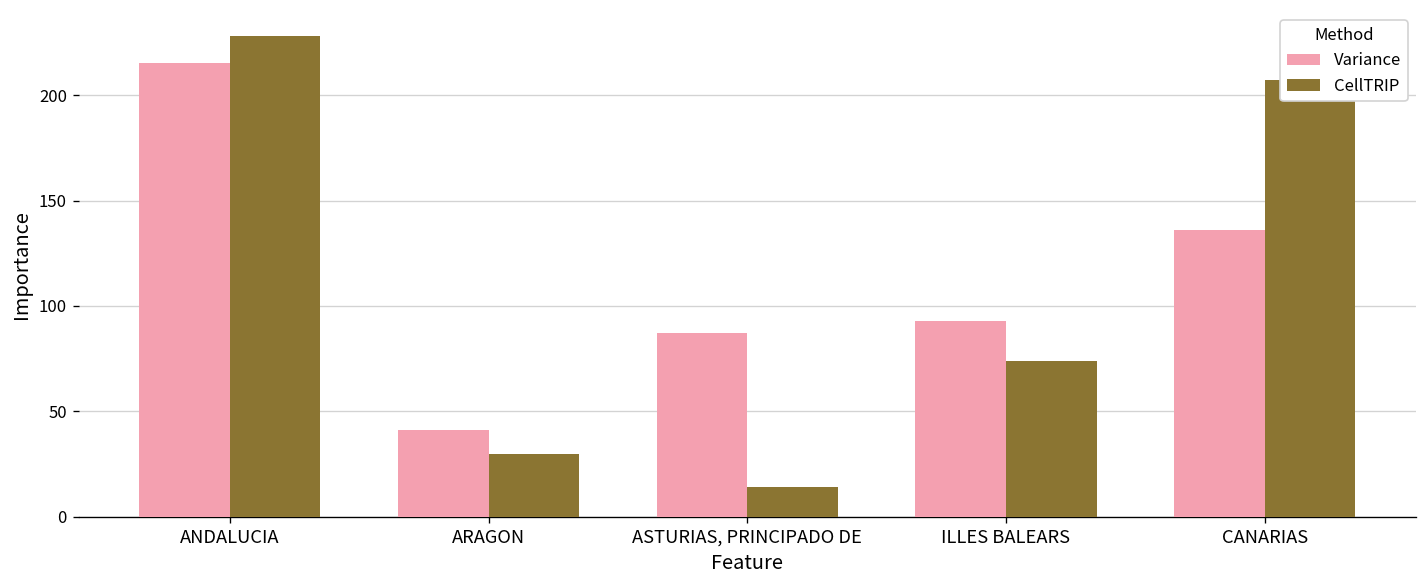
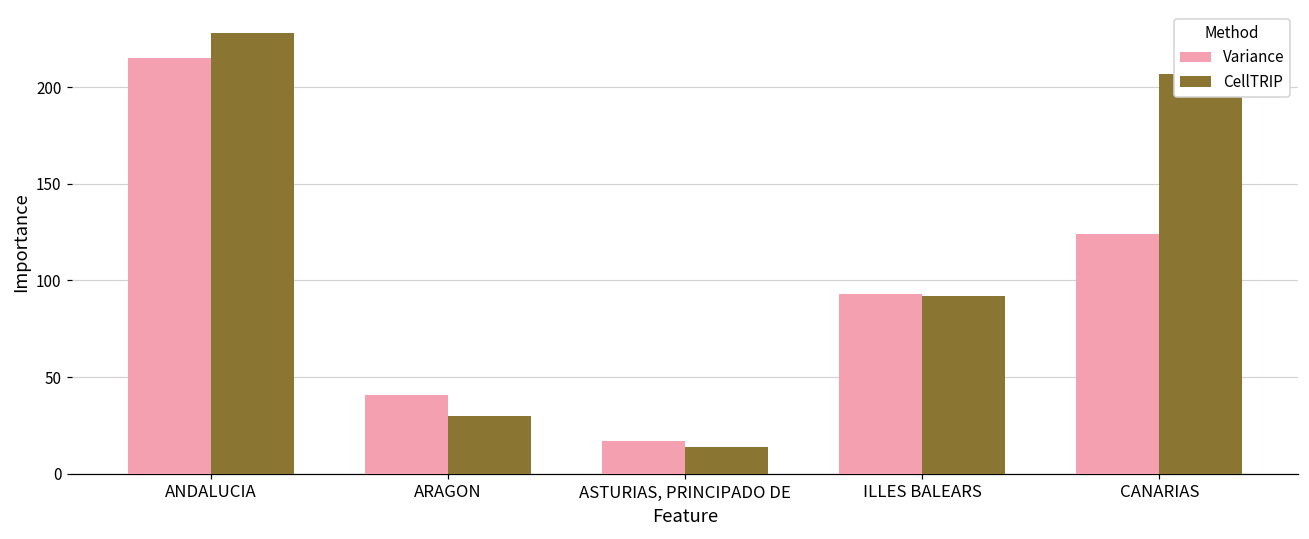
Variance, ASTURIAS, PRINCIPADO DE: 87 -> 17
CellTRIP, ILLES BALEARS: 74 -> 92
Variance, CANARIAS: 136 -> 124
